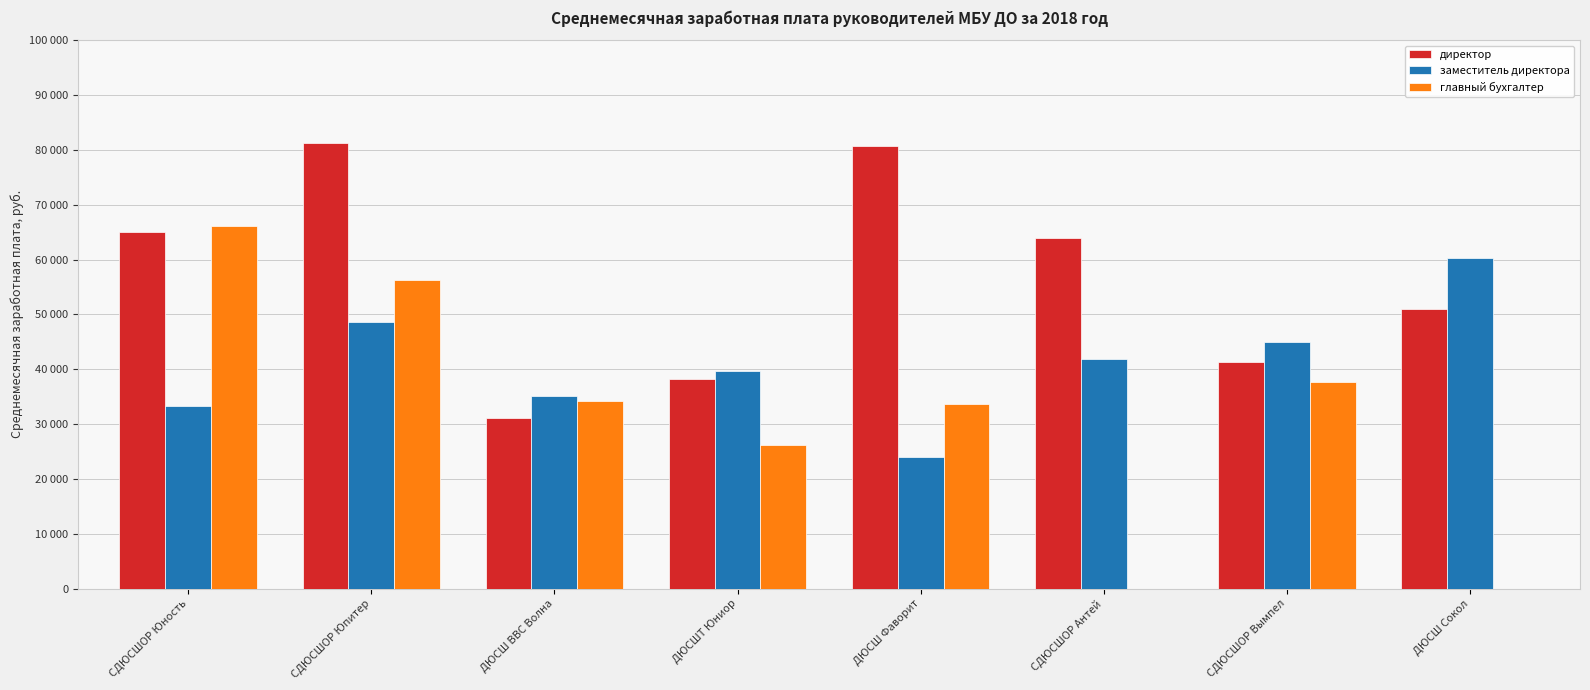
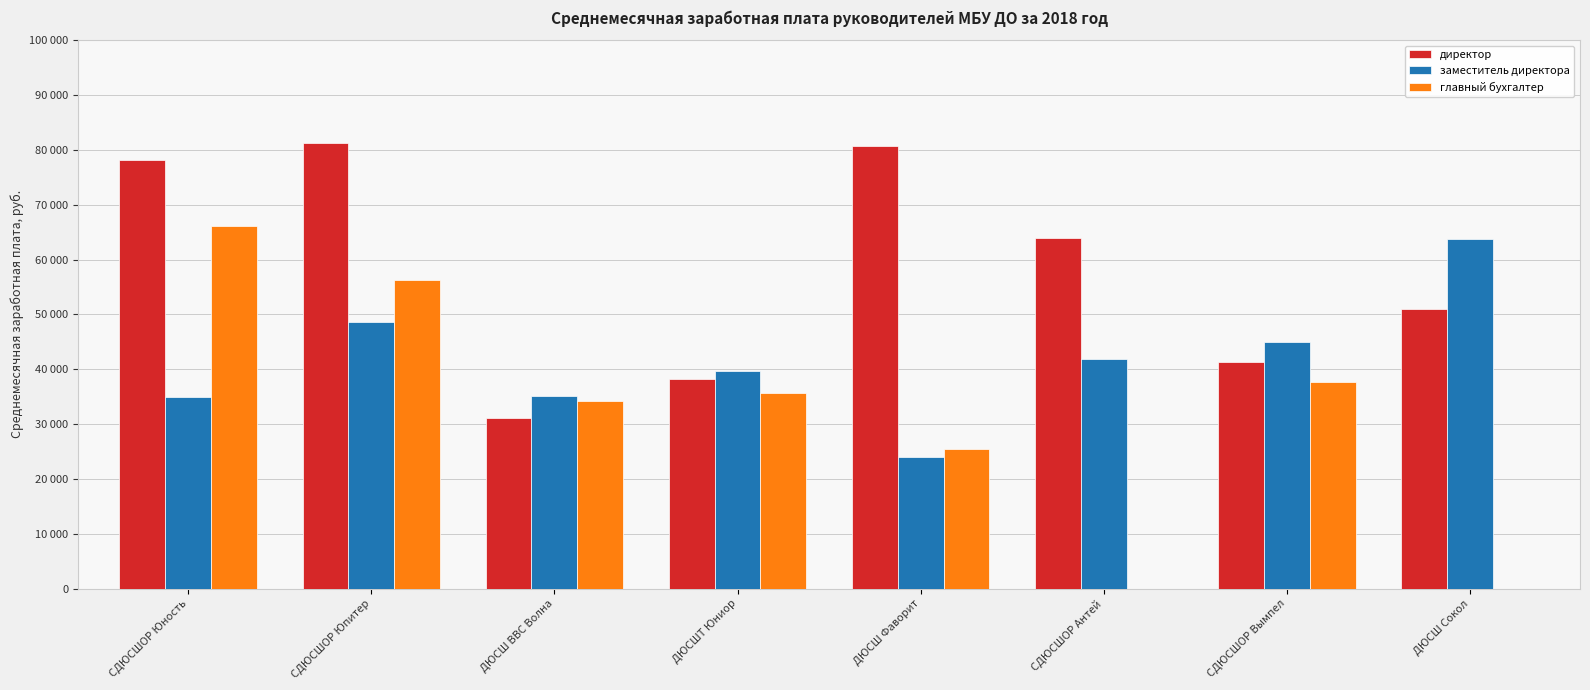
директор, СДЮСШОР Юность: 65000 -> 78000
заместитель директора, СДЮСШОР Юность: 33000 -> 35000
главный бухгалтер, ДЮСШТ Юниор: 26000 -> 36000
главный бухгалтер, ДЮСШ Фаворит: 34000 -> 25000
заместитель директора, ДЮСШ Сокол: 60000 -> 64000
